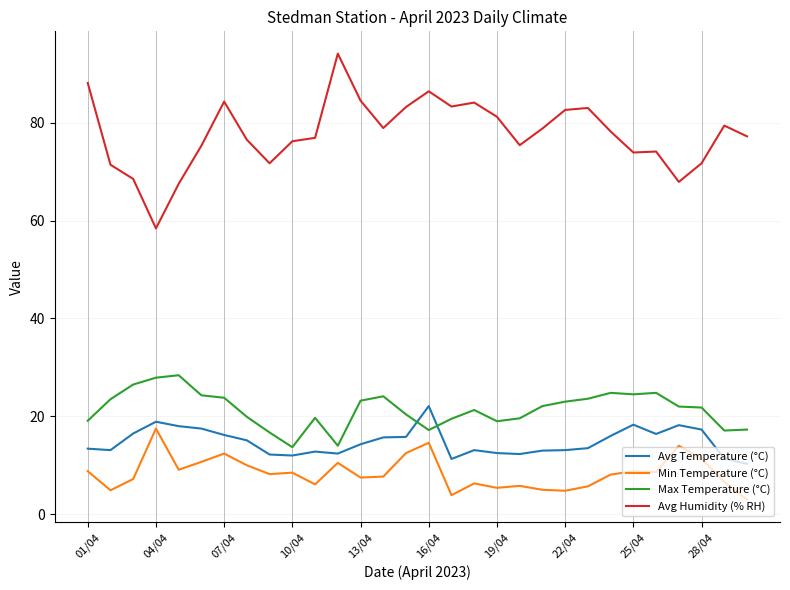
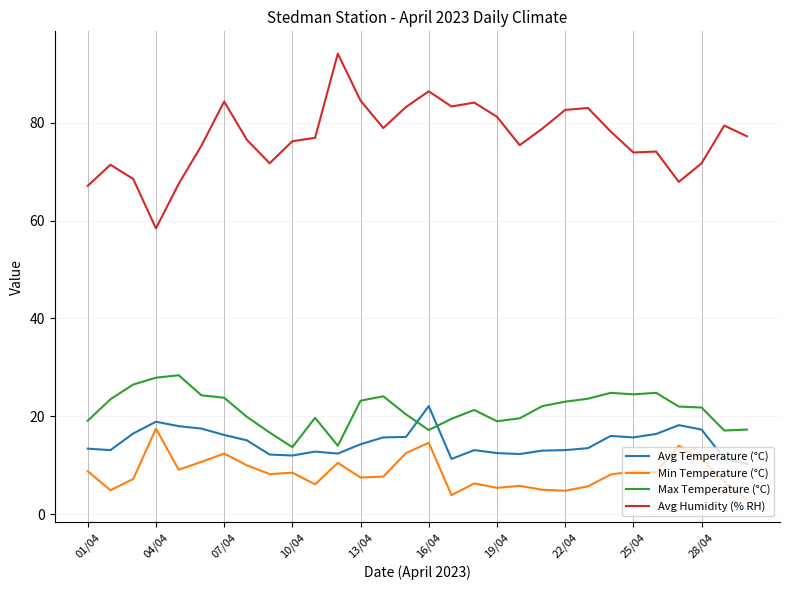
Avg Humidity (% RH), 01/04: 88 -> 67
Avg Temperature (°C), 25/04: 18 -> 16
